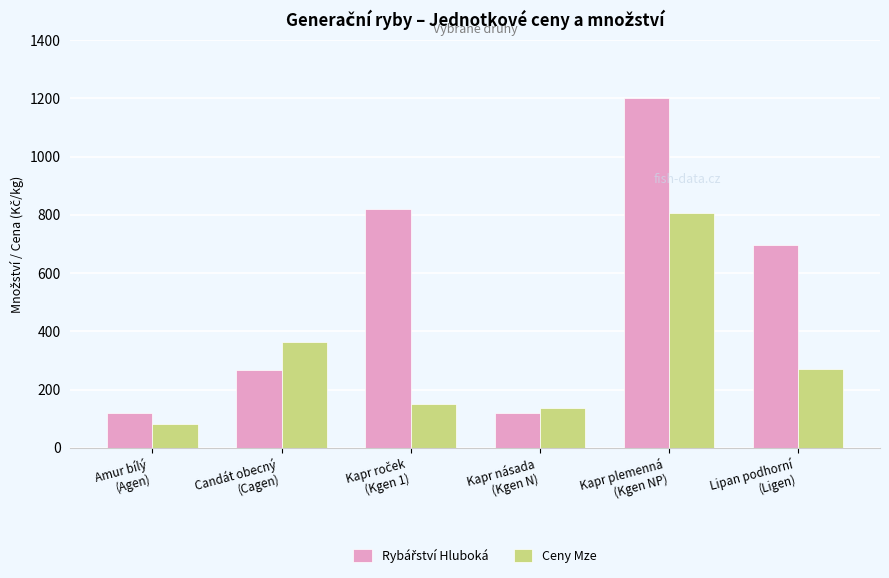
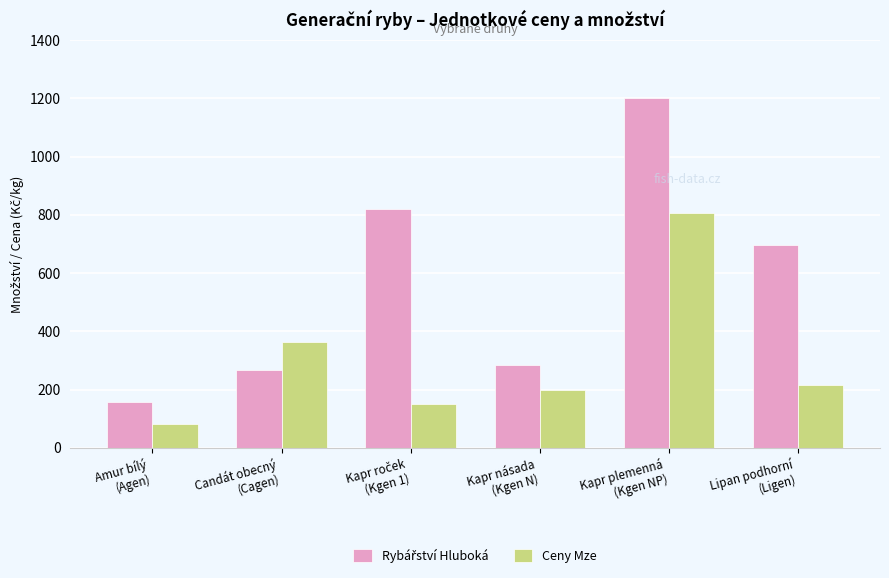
Rybářství Hluboká, Amur bílý (Agen): 120 -> 160
Rybářství Hluboká, Kapr násada (Kgen N): 120 -> 280
Ceny Mze, Kapr násada (Kgen N): 140 -> 200
Ceny Mze, Lipan podhorní (Ligen): 270 -> 220
